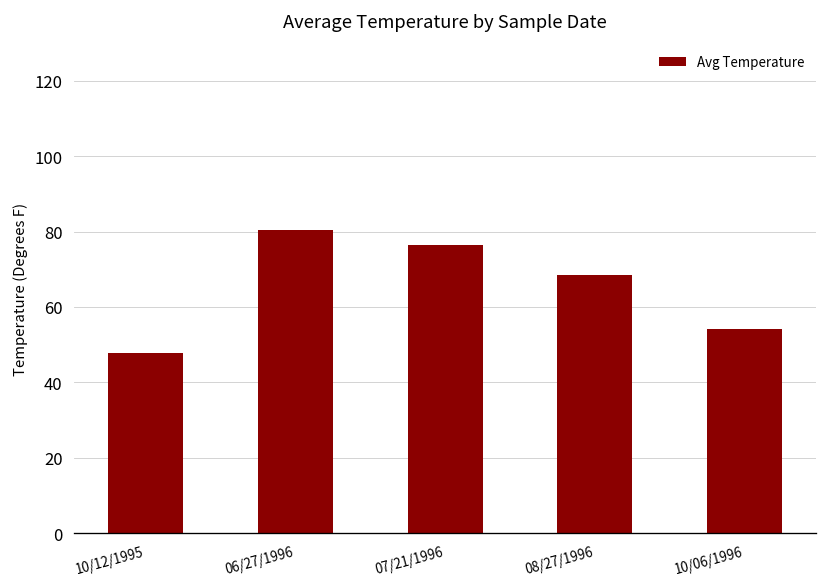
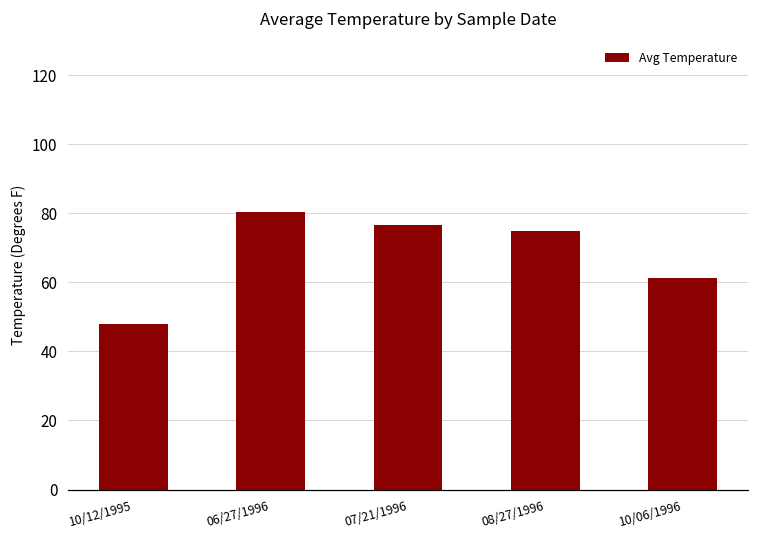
08/27/1996: 68 -> 75
10/06/1996: 54 -> 61
